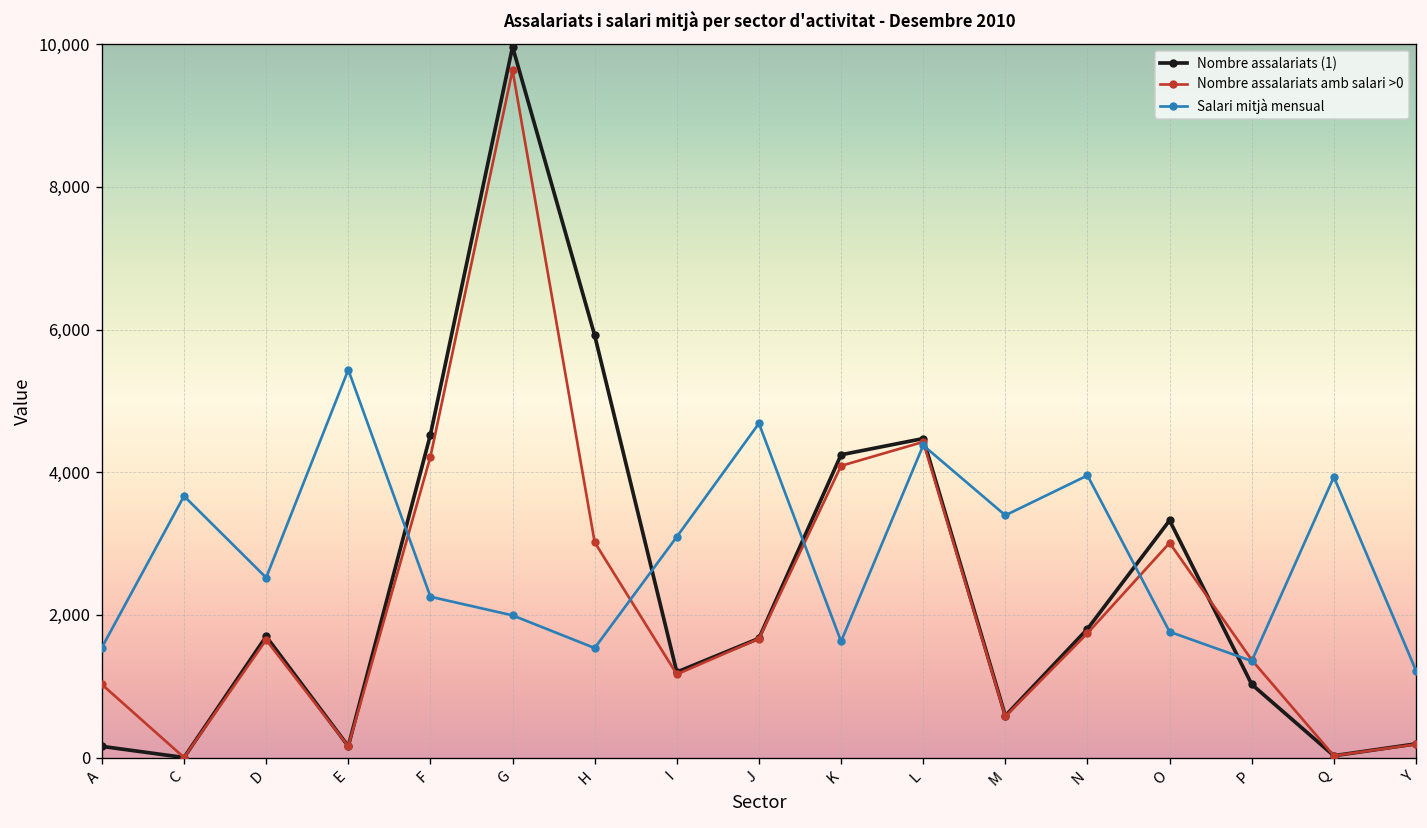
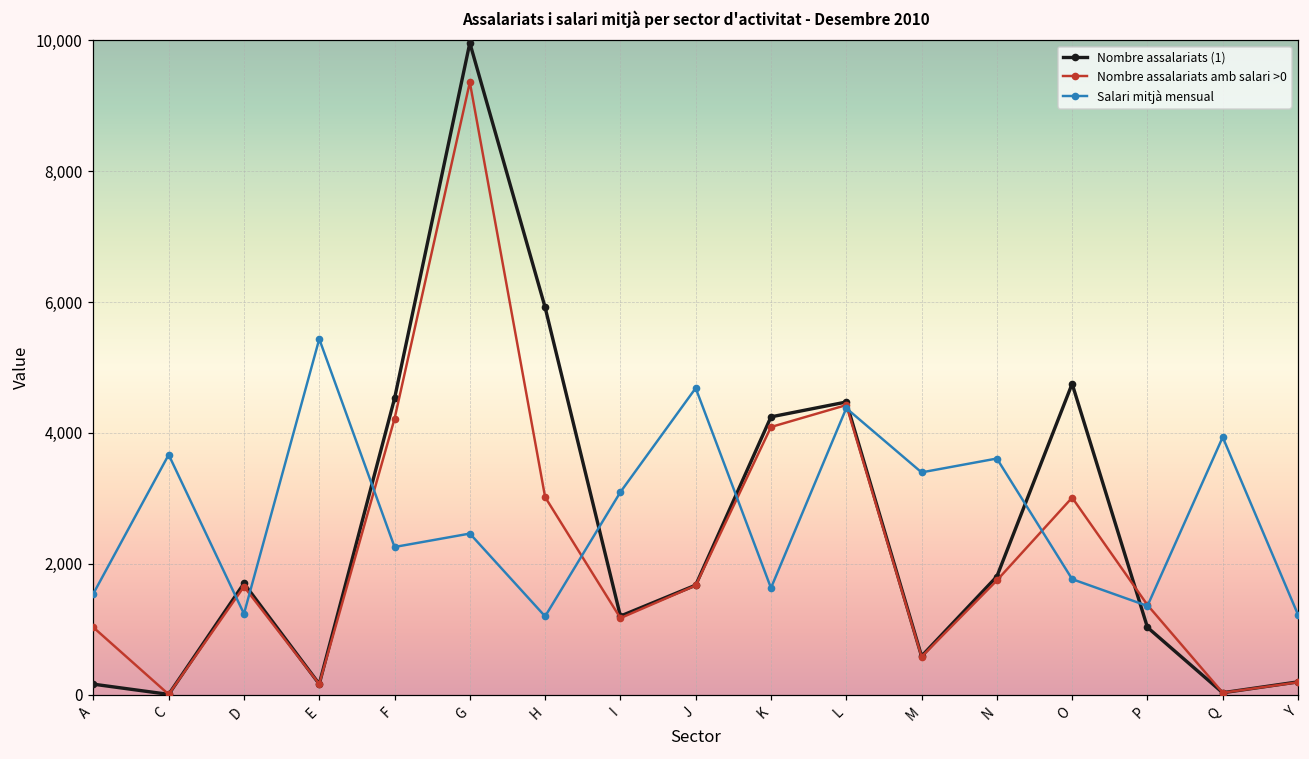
Salari mitjà mensual, D: 2,500 -> 1,200
Nombre assalariats amb salari >0, G: 9,600 -> 9,400
Salari mitjà mensual, G: 2,000 -> 2,500
Salari mitjà mensual, H: 1,500 -> 1,200
Salari mitjà mensual, N: 4,000 -> 3,600
Nombre assalariats (1), O: 3,300 -> 4,800
